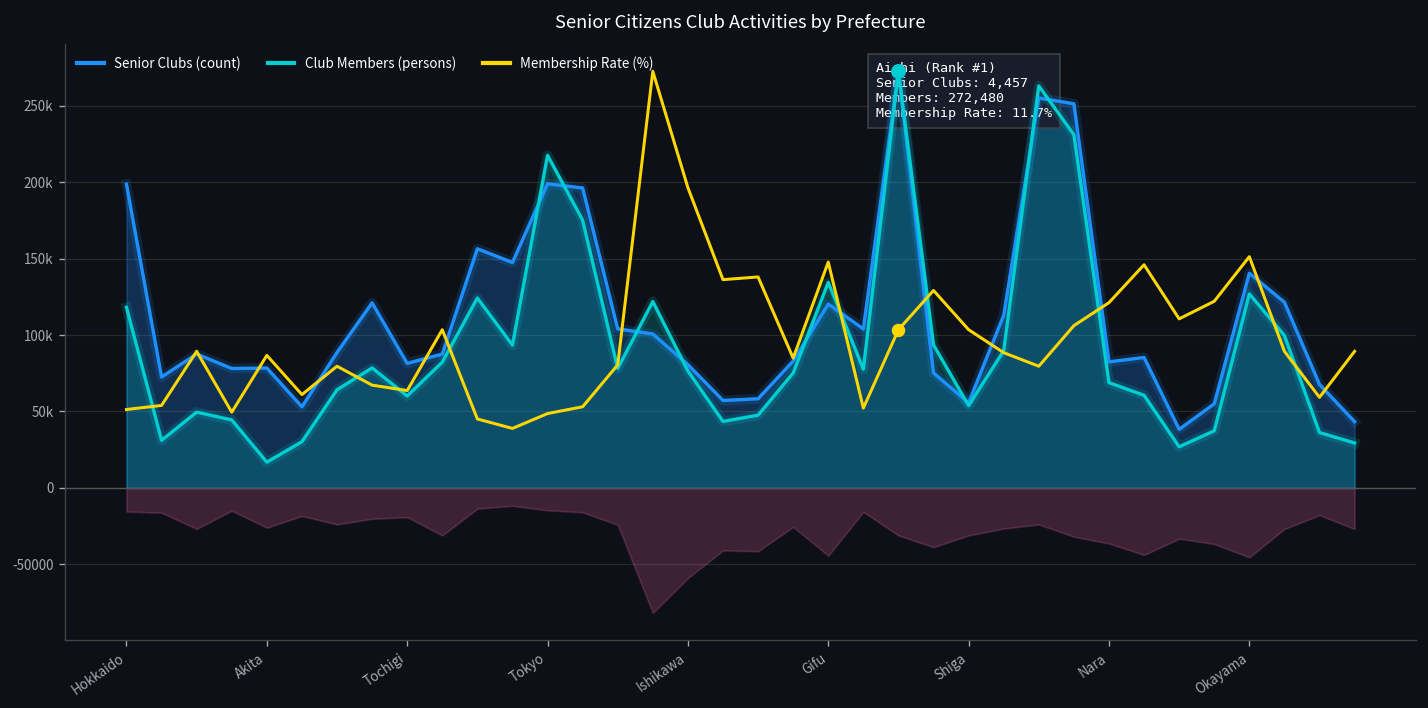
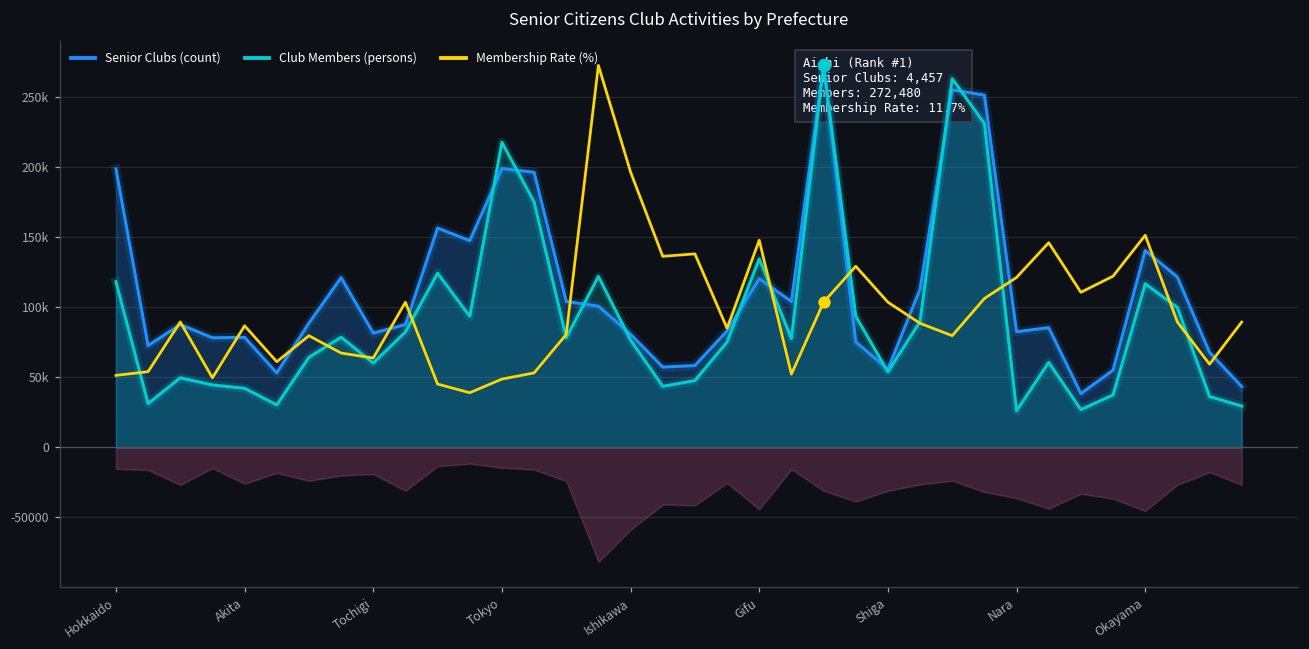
Club Members (persons), Akita: 17000 -> 42000
Club Members (persons), Nara: 69000 -> 26000
Club Members (persons), Okayama: 127000 -> 117000
